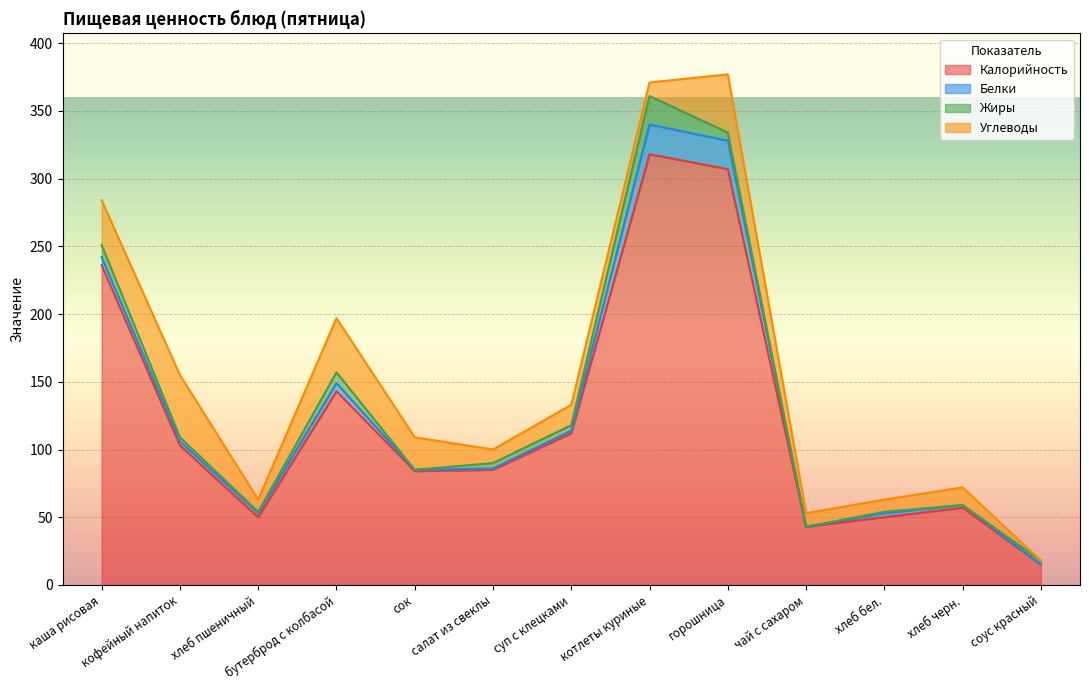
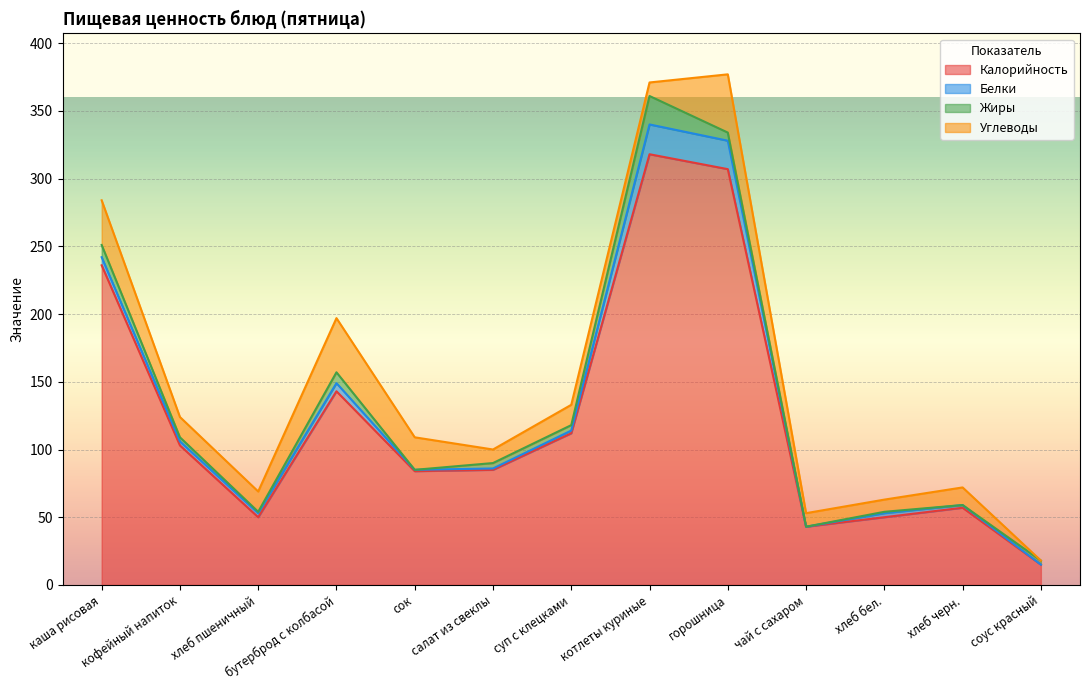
Углеводы, кофейный напиток: 46 -> 15
Углеводы, хлеб пшеничный: 9 -> 15
